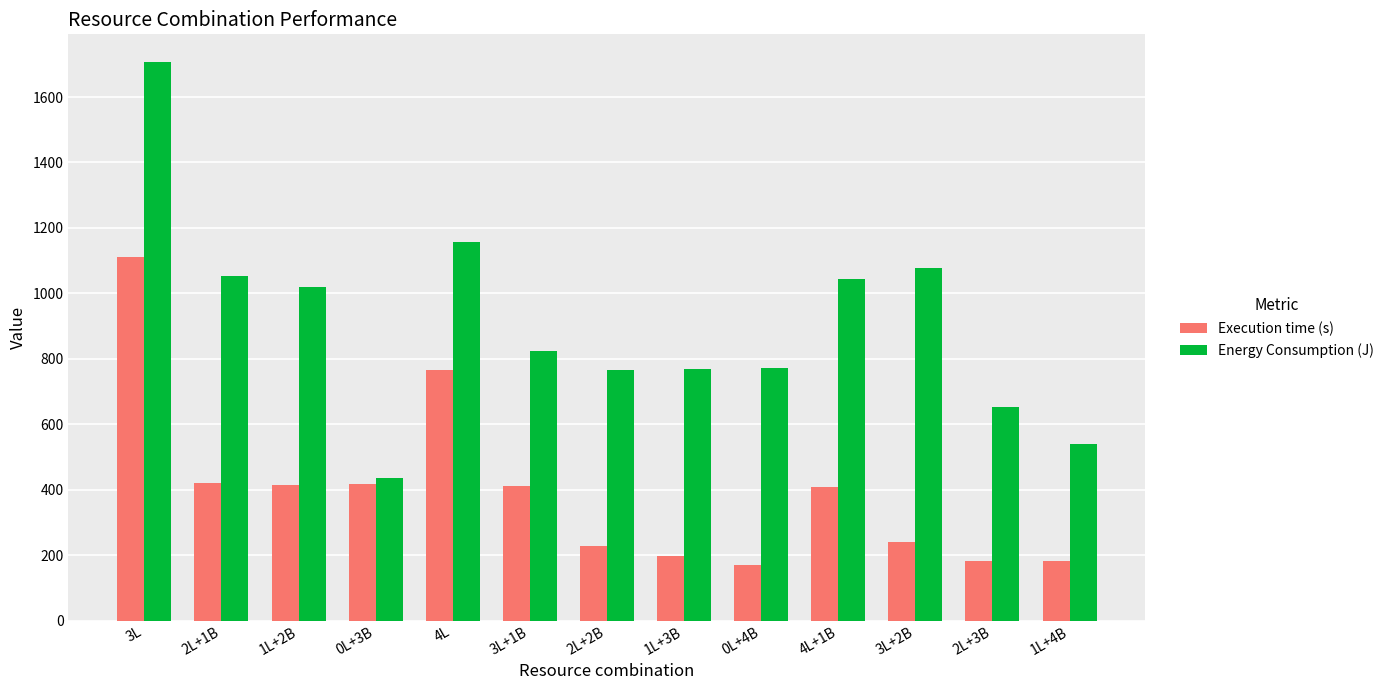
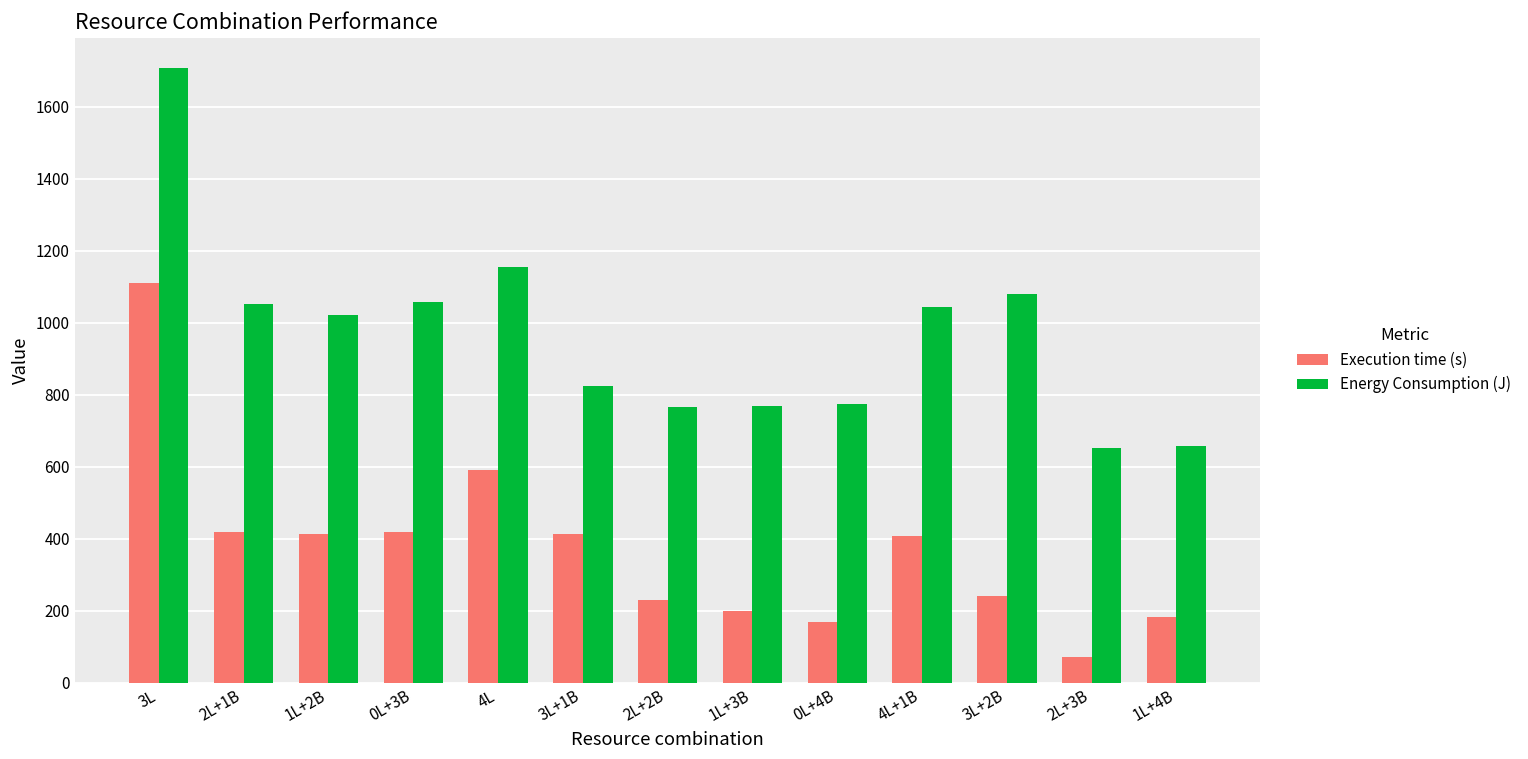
Energy Consumption (J), 0L+3B: 430 -> 1060
Execution time (s), 4L: 770 -> 590
Execution time (s), 2L+3B: 180 -> 70
Energy Consumption (J), 1L+4B: 540 -> 660
